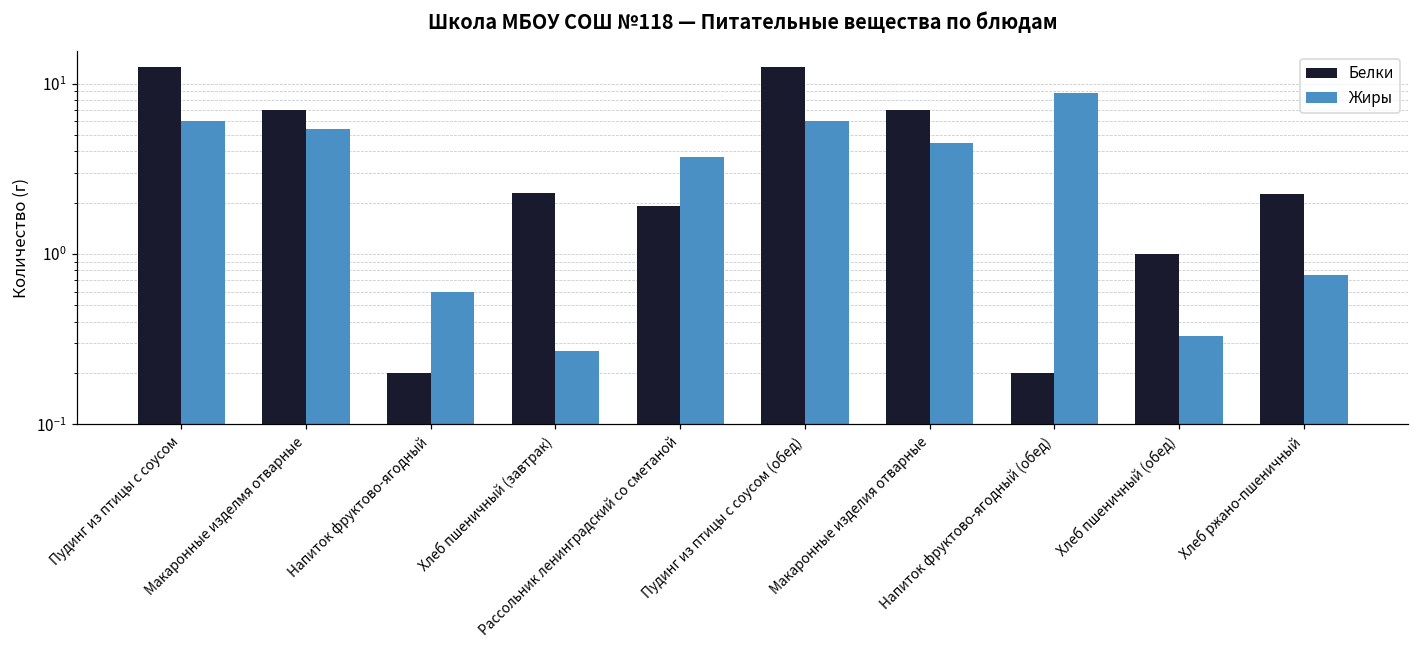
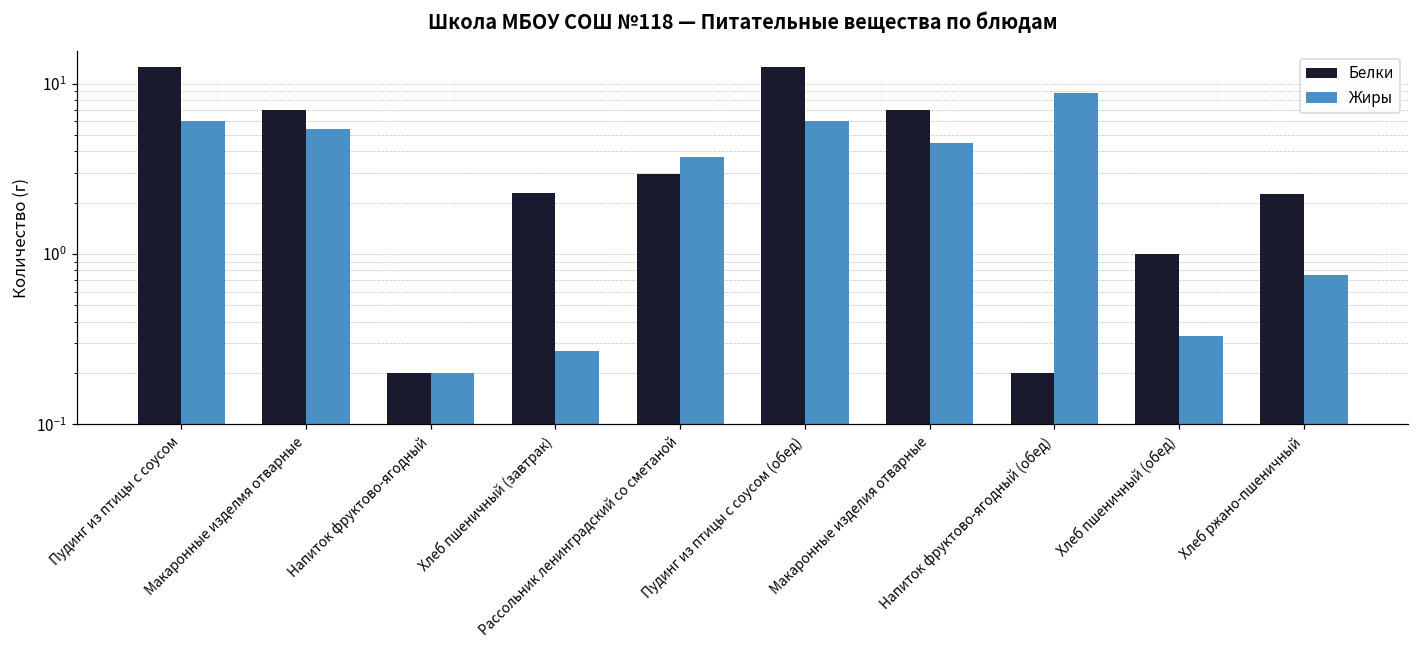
Жиры, Напиток фруктово-ягодный: 0.6 -> 0.2
Белки, Рассольник ленинградский со сметаной: 1.9 -> 3.0
